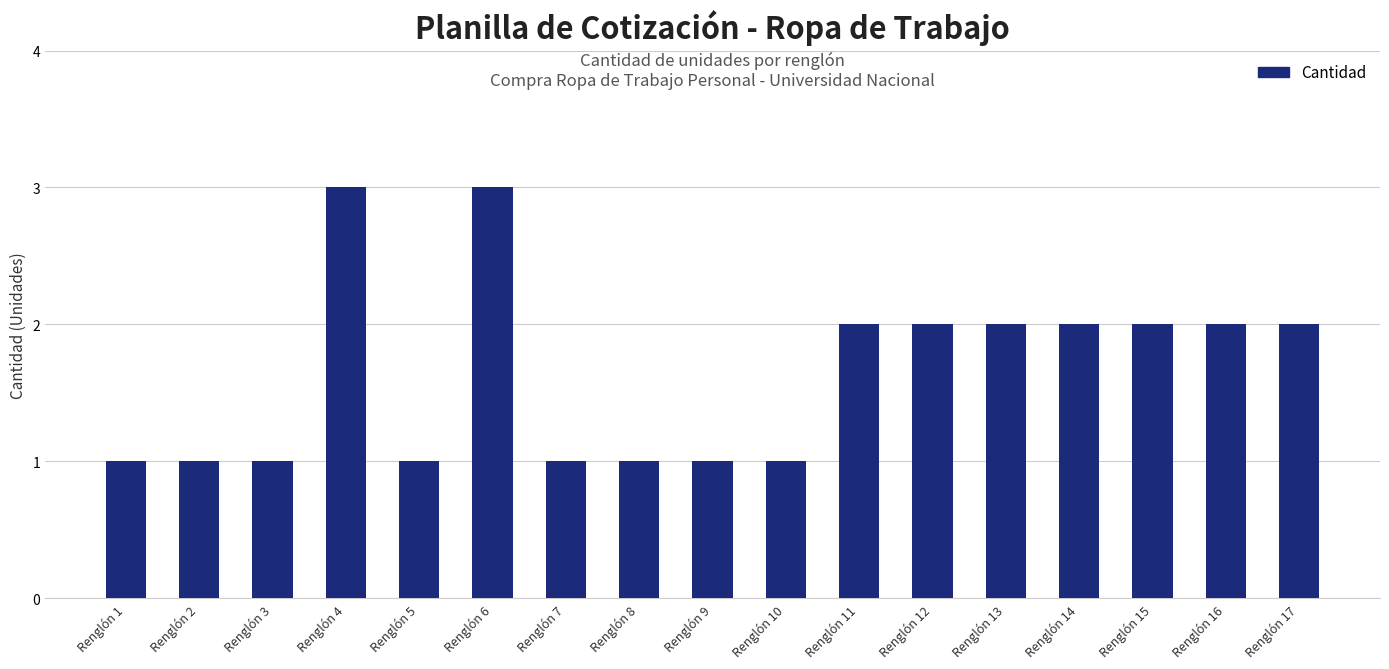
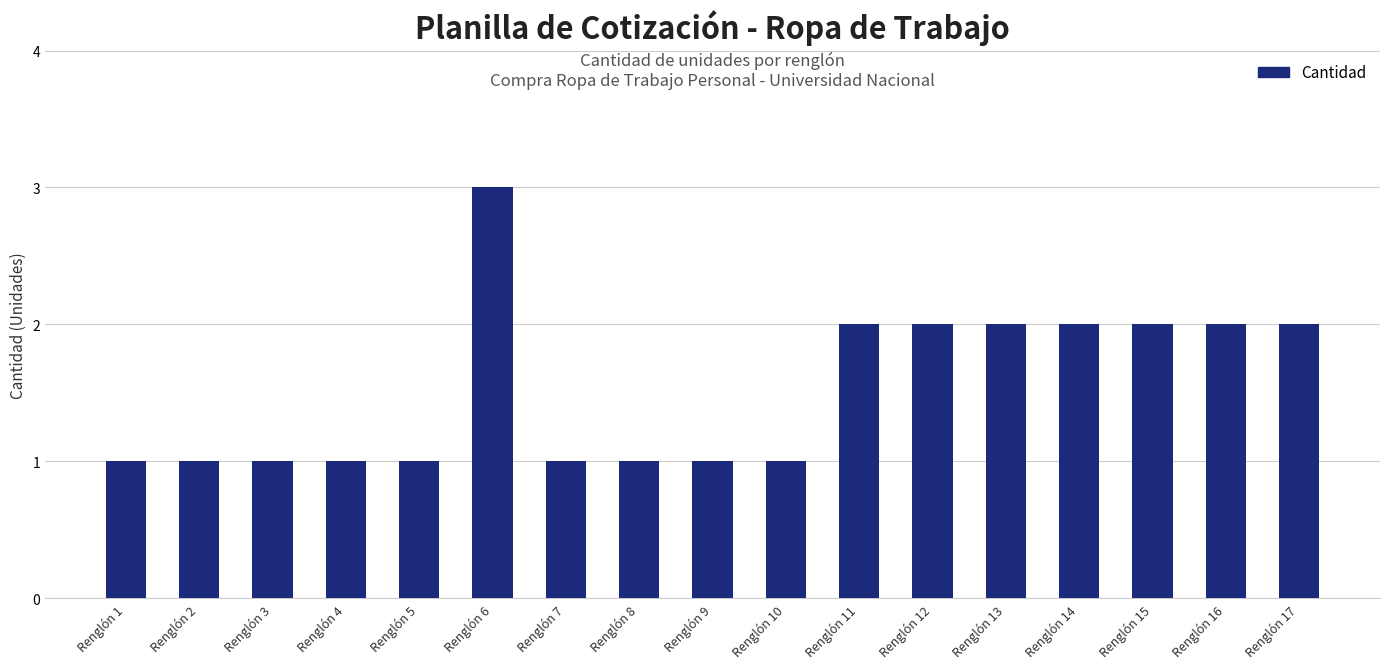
Renglón 4: 3 -> 1
